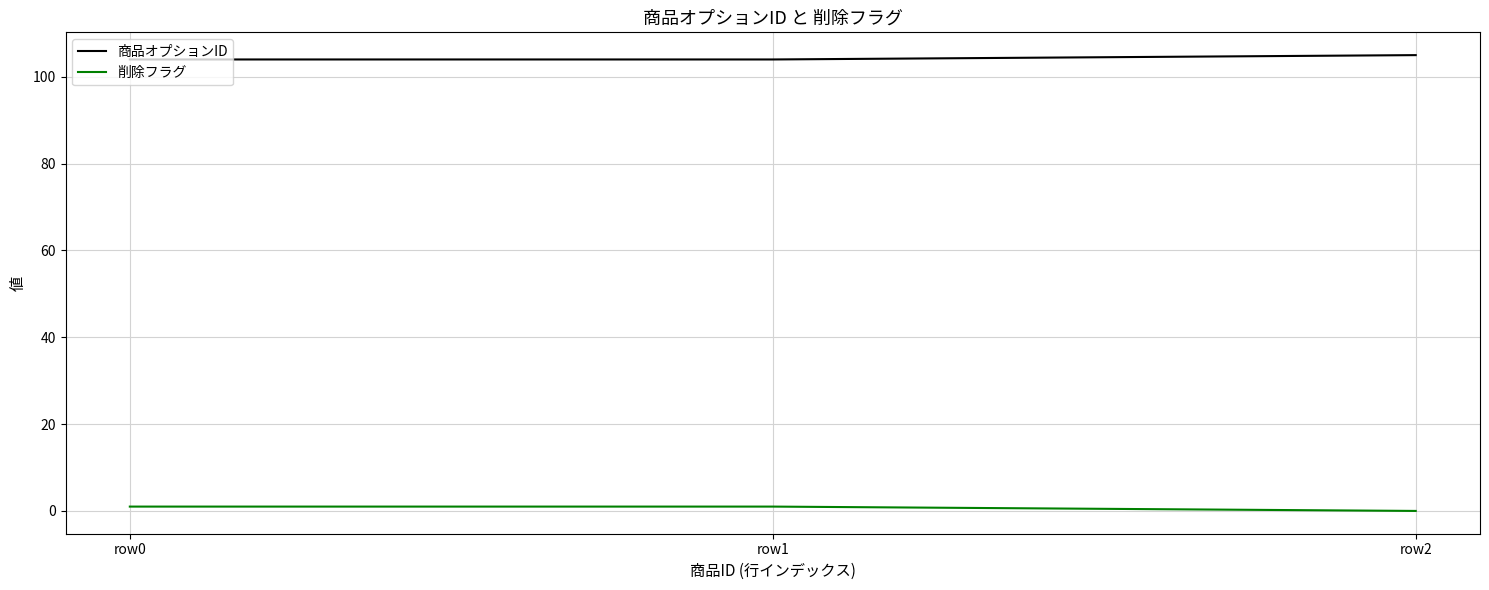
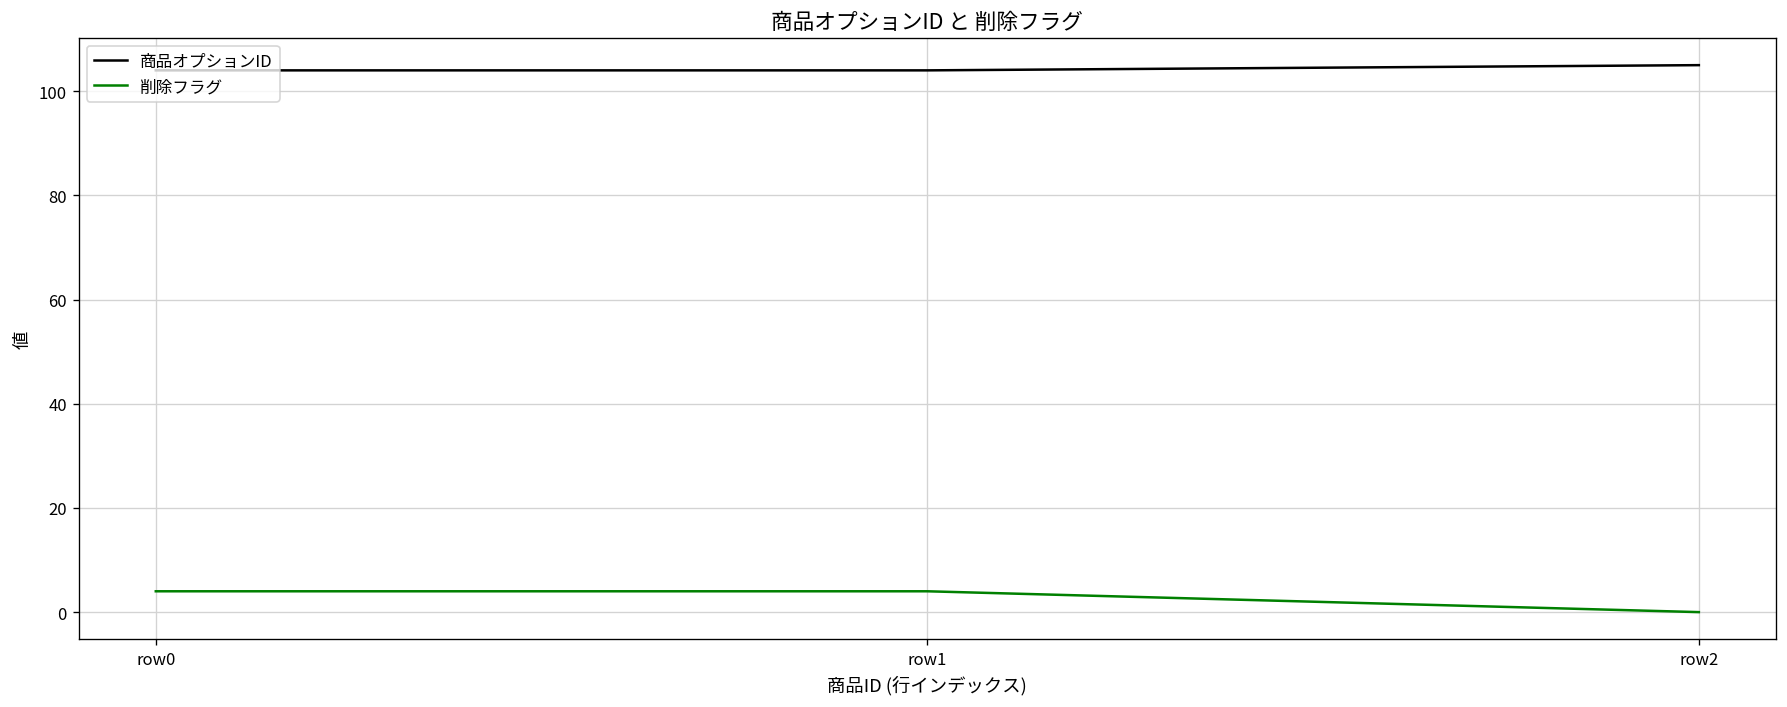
削除フラグ, row0: 1 -> 4
削除フラグ, row1: 1 -> 4
